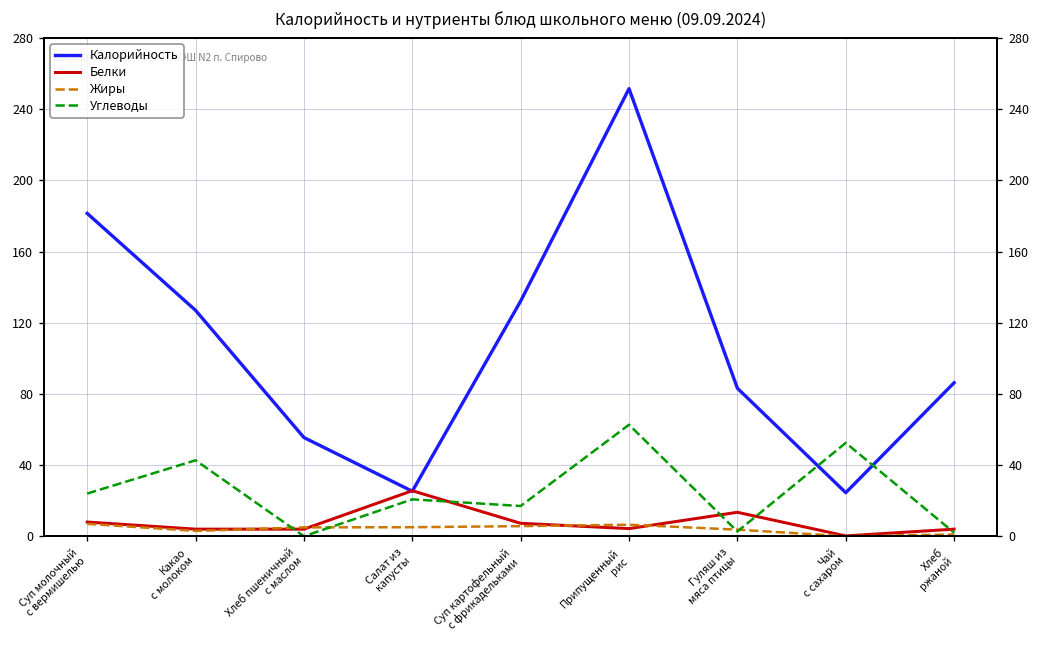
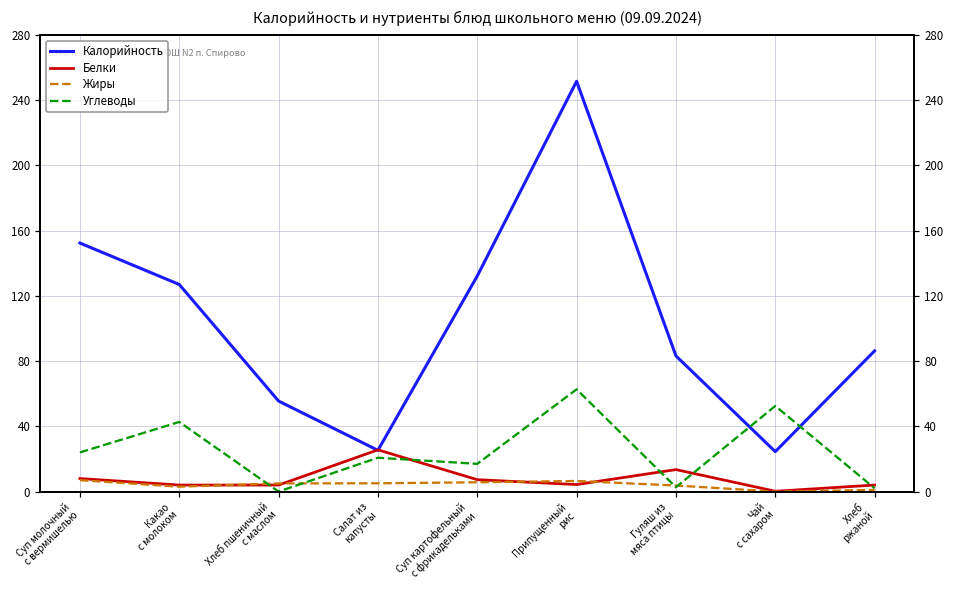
Калорийность, Суп молочный с вермишелью: 182 -> 152
